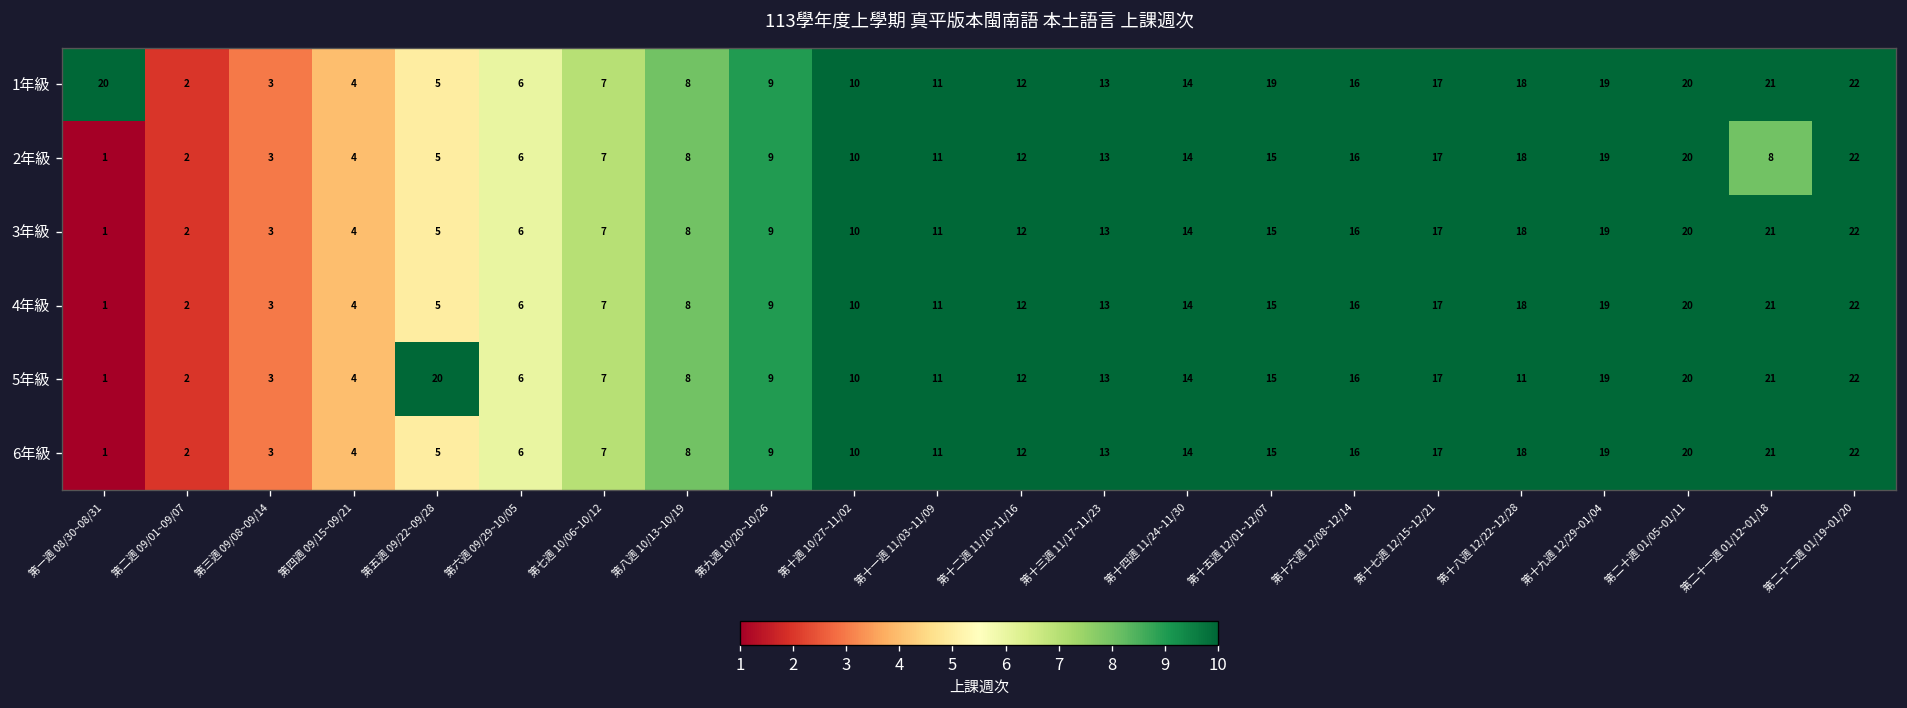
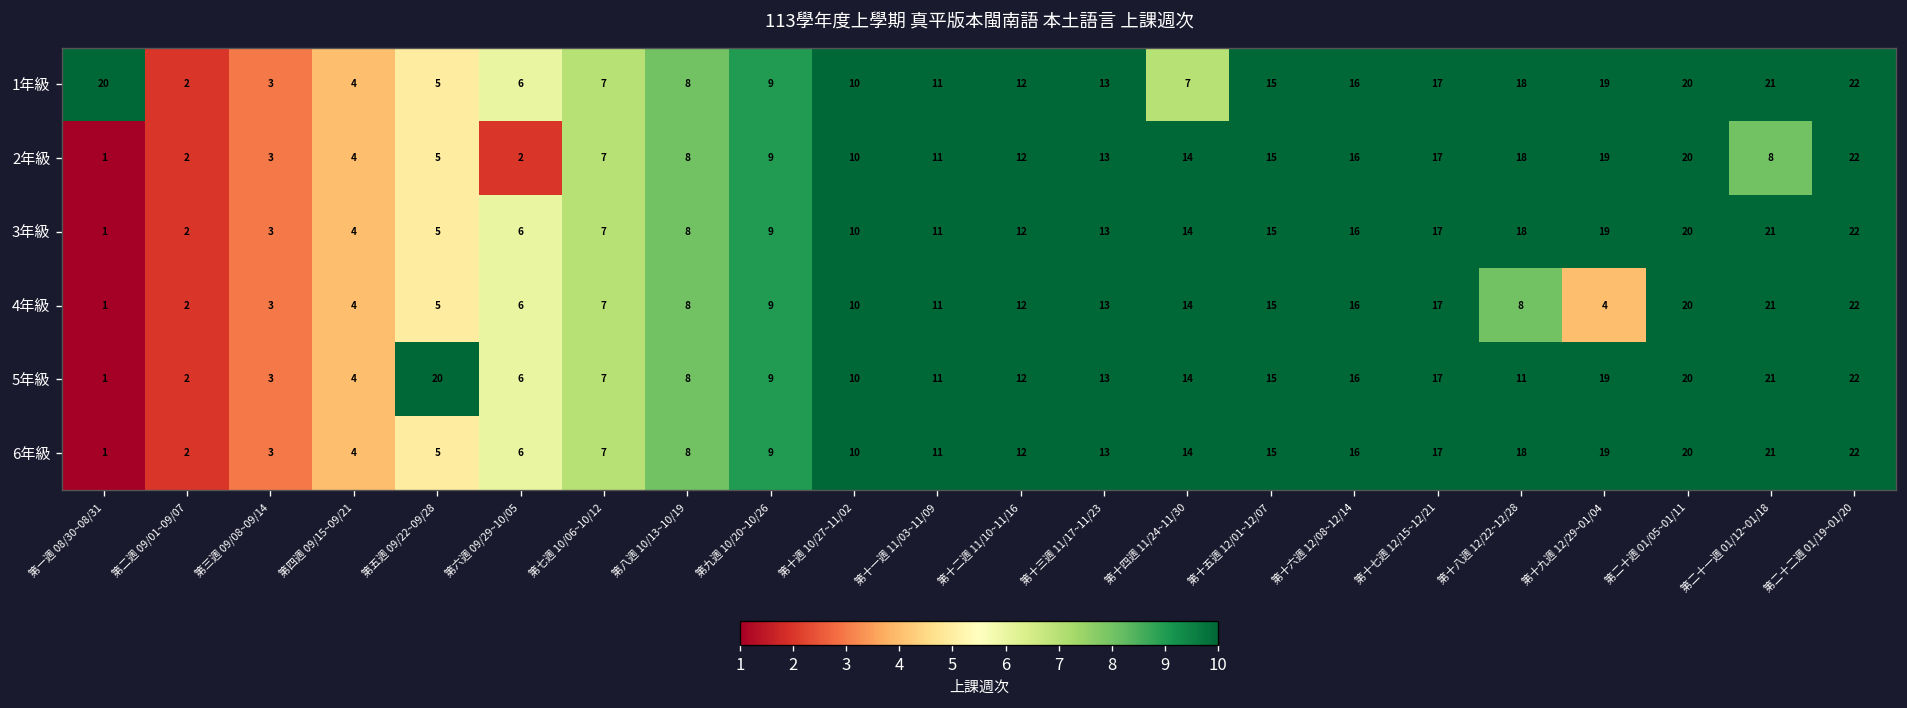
1年級, 第十四週 11/24~11/30: 14 -> 7
1年級, 第十五週 12/01~12/07: 19 -> 15
2年級, 第六週 09/29~10/05: 6 -> 2
4年級, 第十八週 12/22~12/28: 18 -> 8
4年級, 第十九週 12/29~01/04: 19 -> 4
